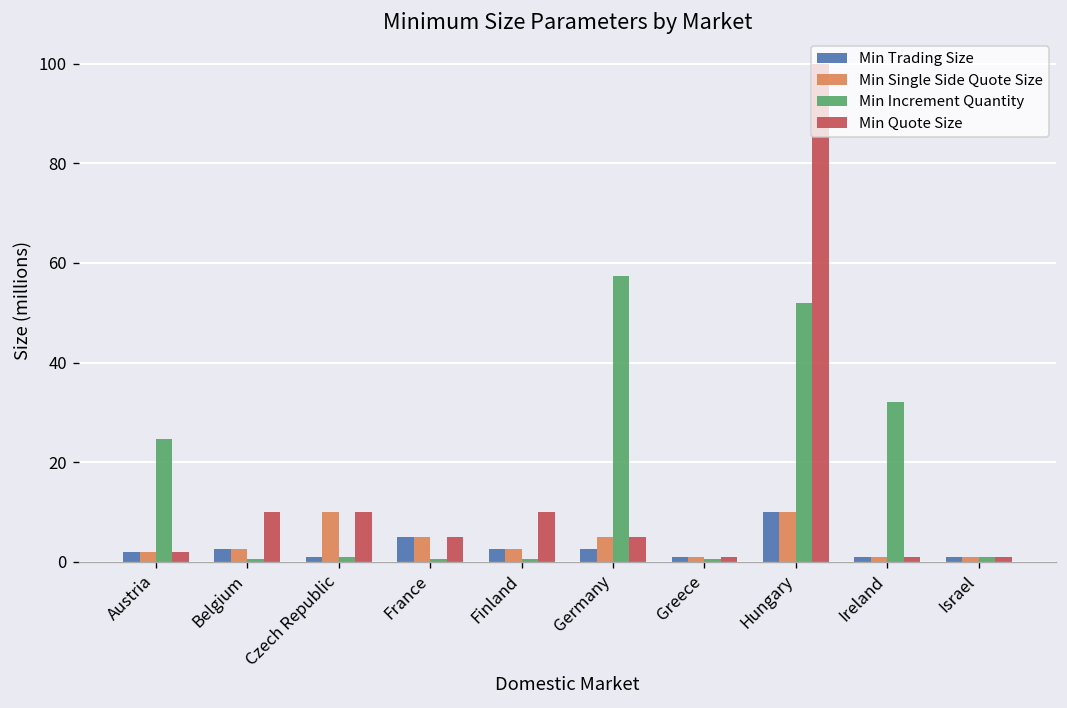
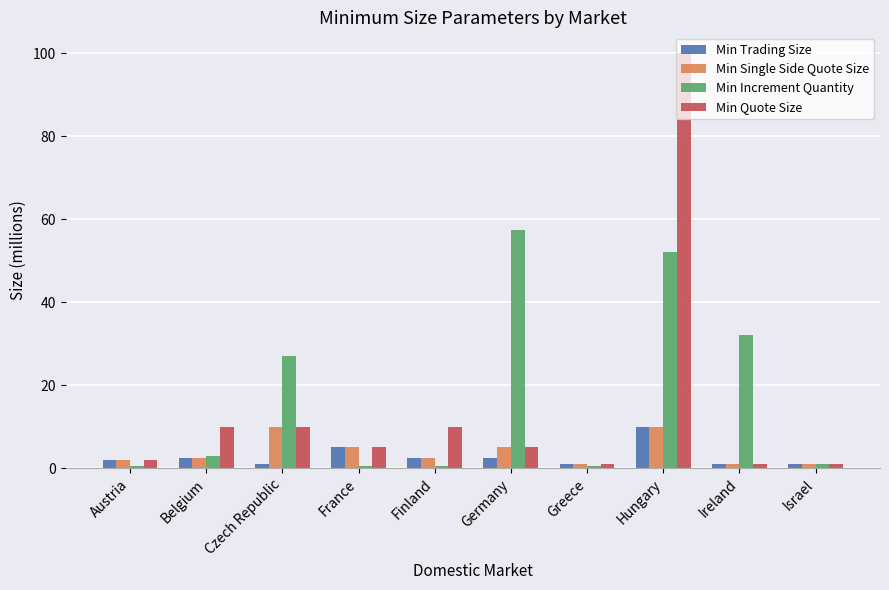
Min Increment Quantity, Austria: 25 -> 1
Min Increment Quantity, Belgium: 1 -> 3
Min Increment Quantity, Czech Republic: 1 -> 27
